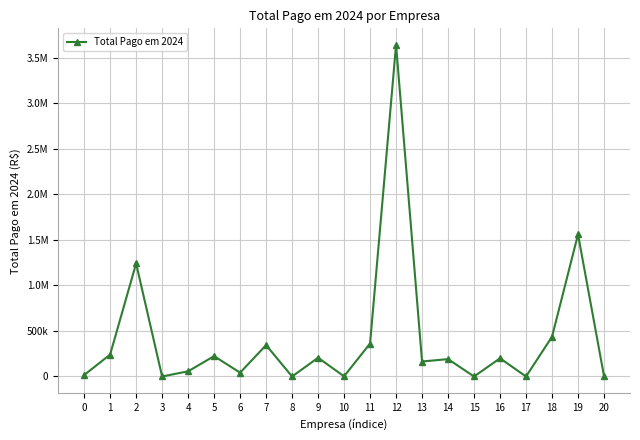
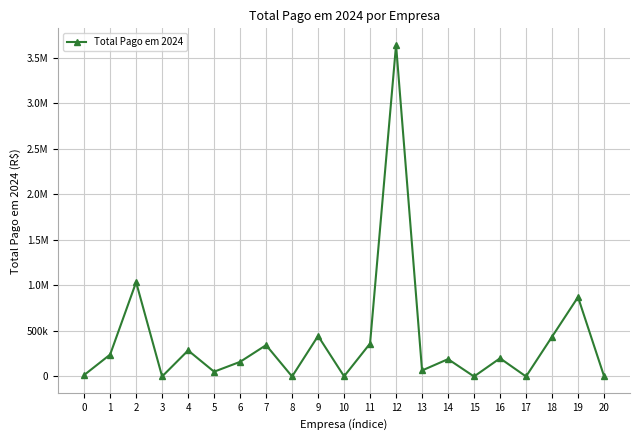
2: 1200000 -> 1000000
4: 100000 -> 300000
5: 200000 -> 100000
6: 0 -> 200000
9: 200000 -> 400000
13: 200000 -> 100000
19: 1600000 -> 900000
